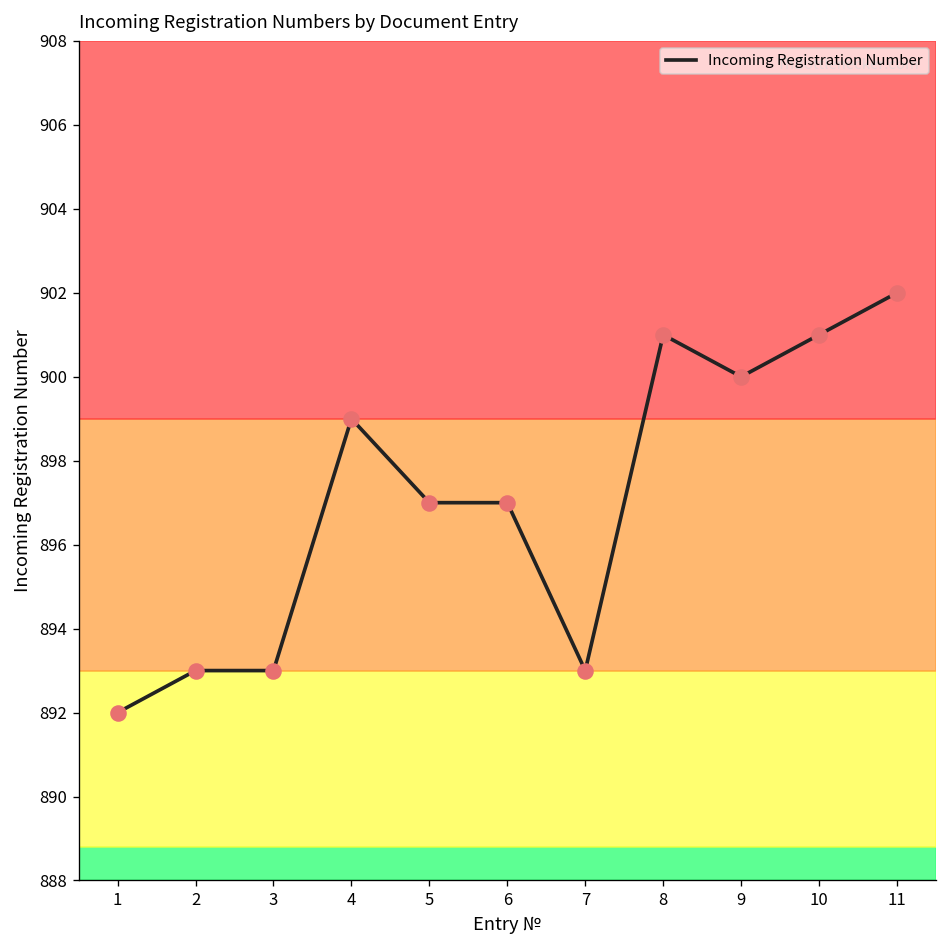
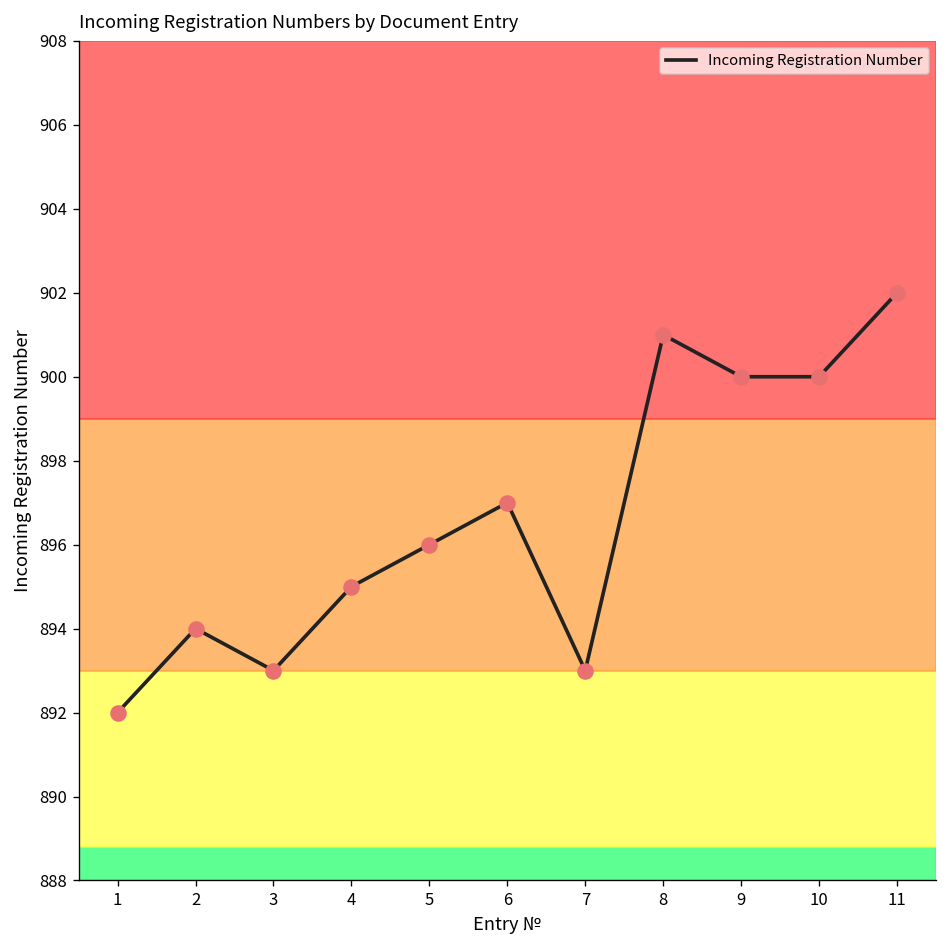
2: 893 -> 894
4: 899 -> 895
5: 897 -> 896
10: 901 -> 900
